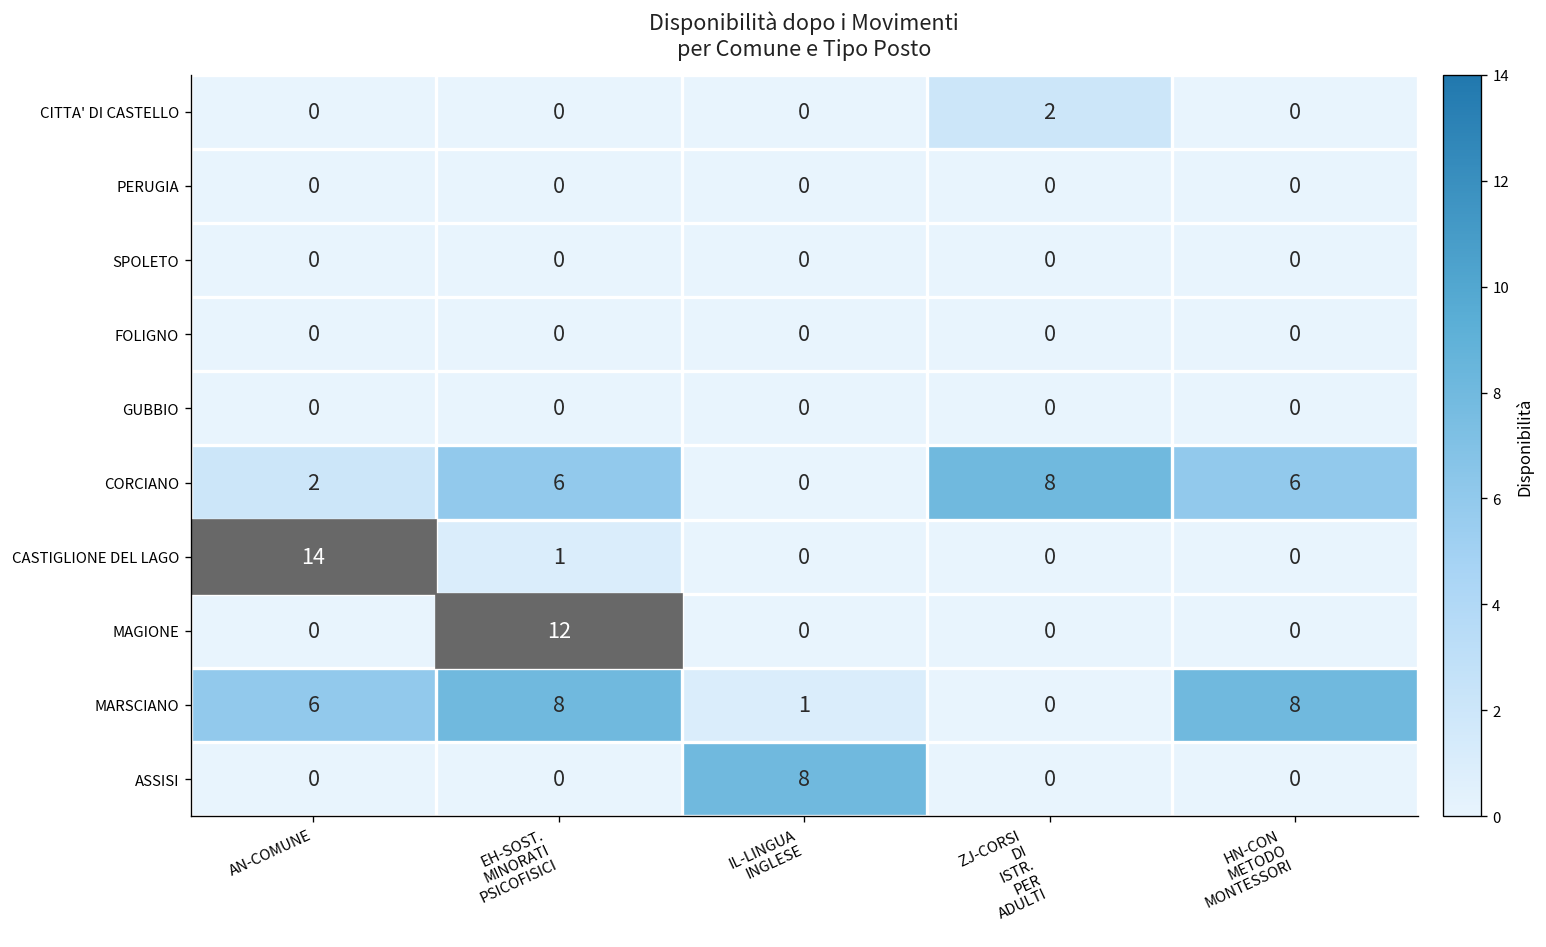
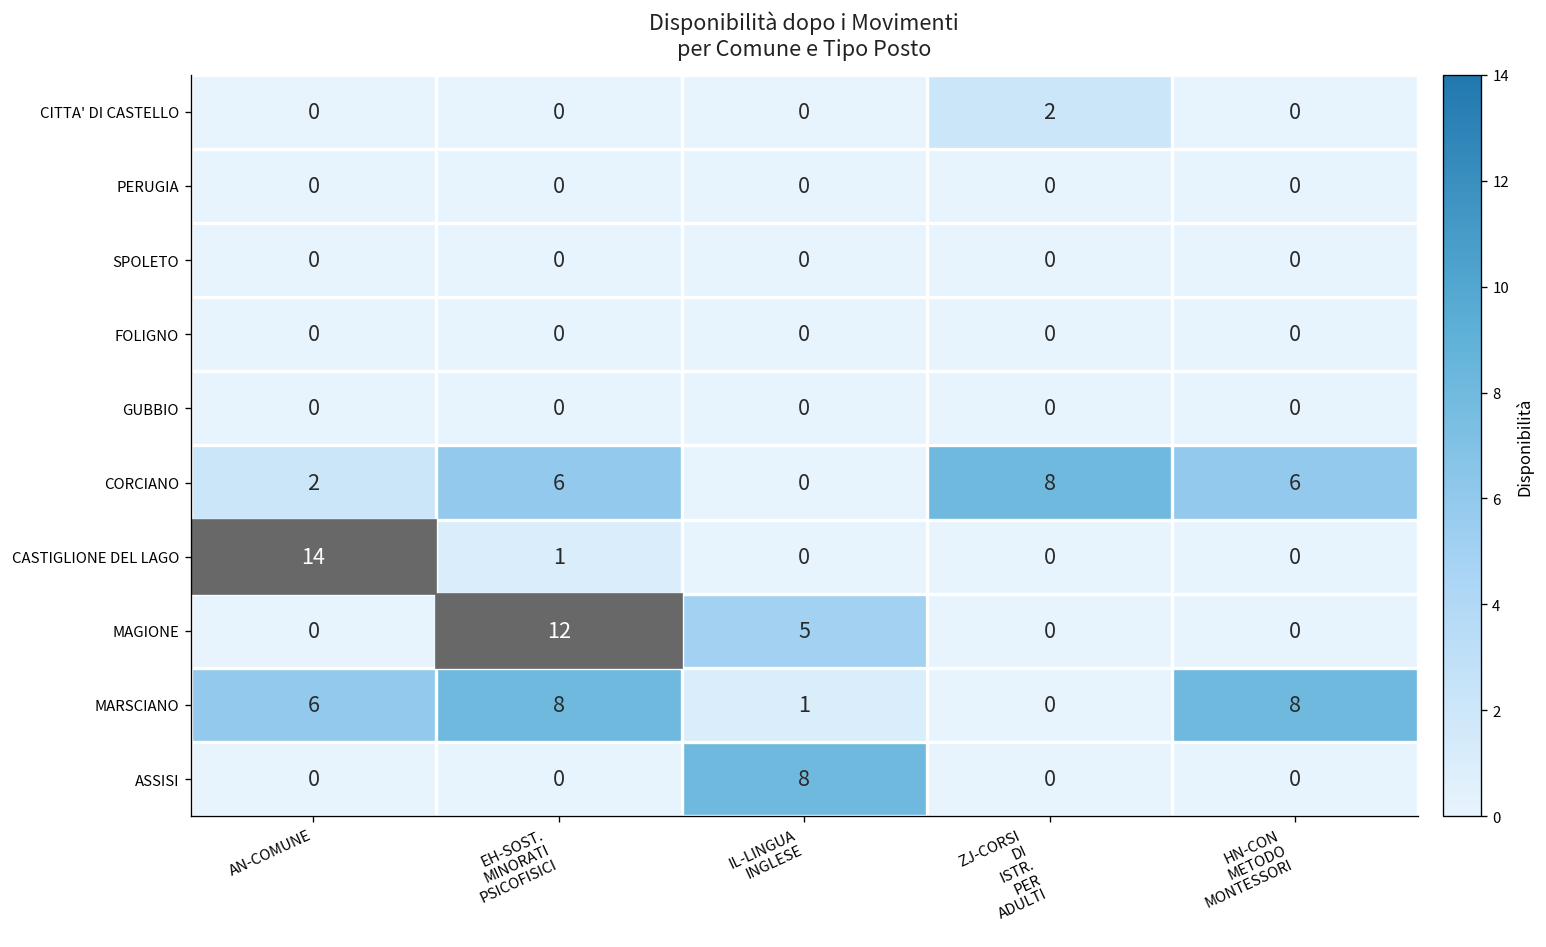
MAGIONE, IL-LINGUA INGLESE: 0 -> 5
